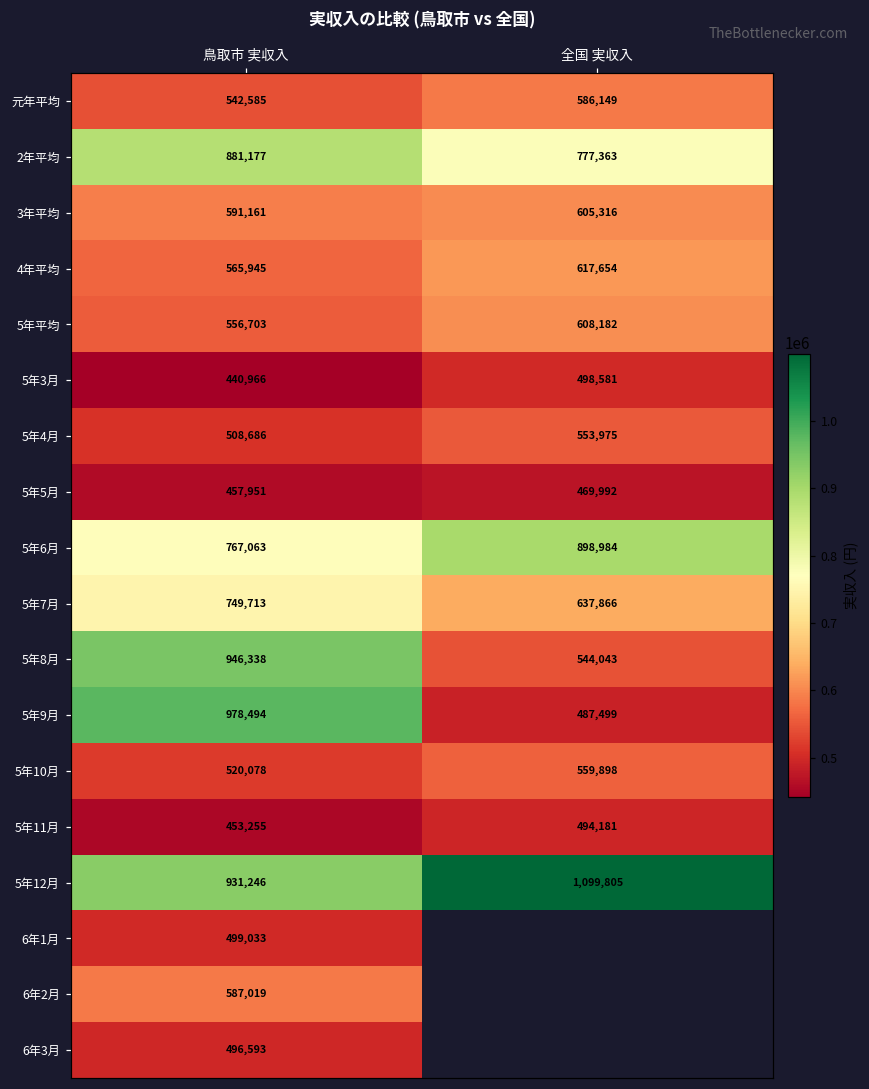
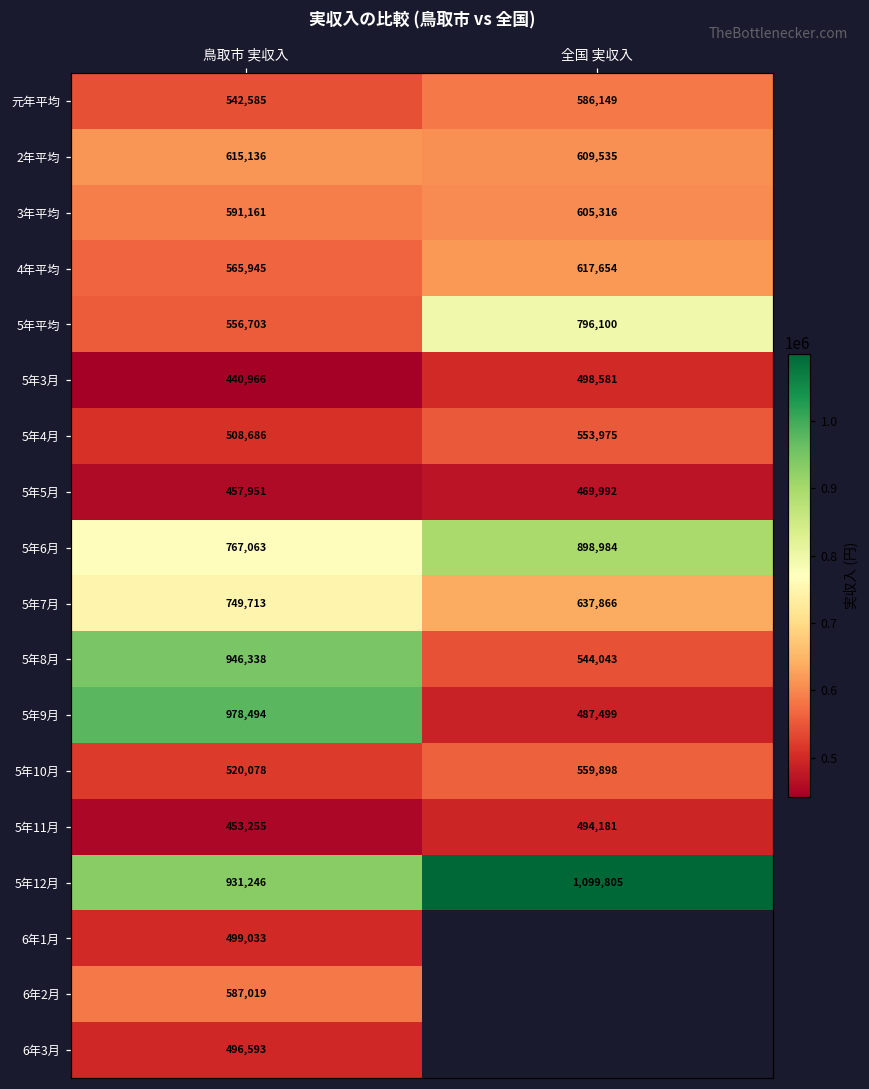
2年平均, 鳥取市 実収入: 881,177 -> 615,136
2年平均, 全国 実収入: 777,363 -> 609,535
5年平均, 全国 実収入: 608,182 -> 796,100
